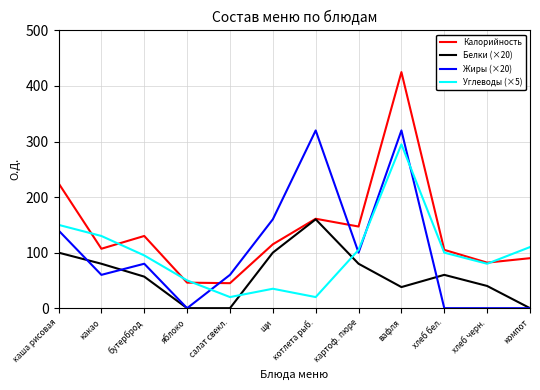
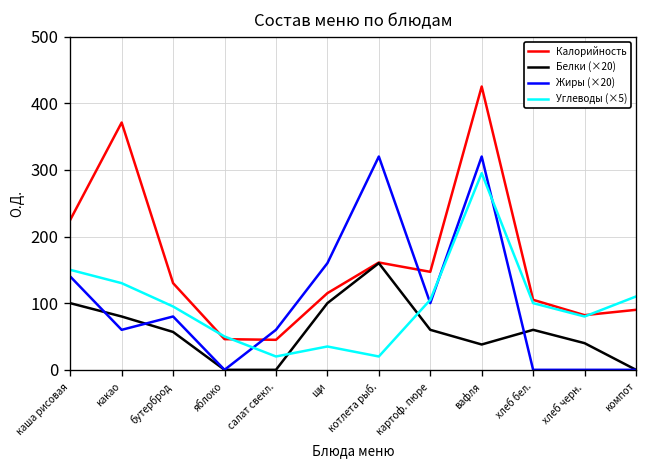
Калорийность, какао: 110 -> 370
Белки (×20), картоф. пюре: 80 -> 60
